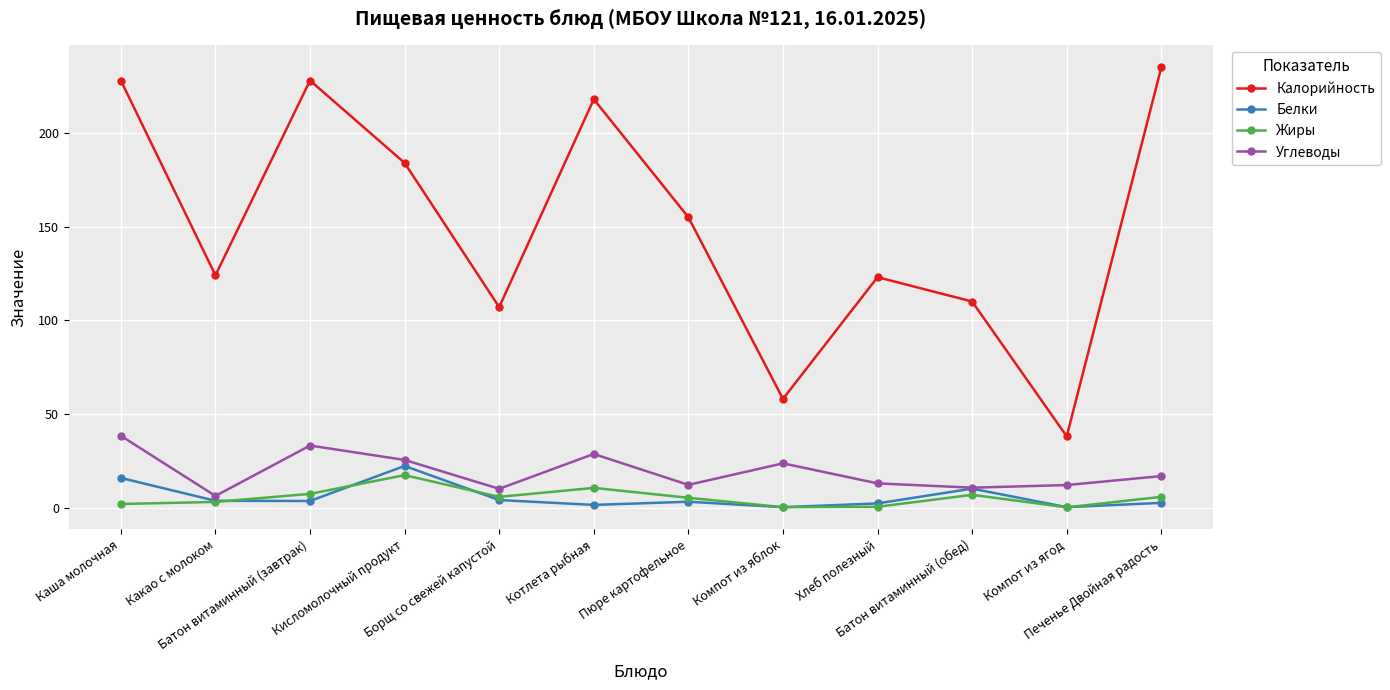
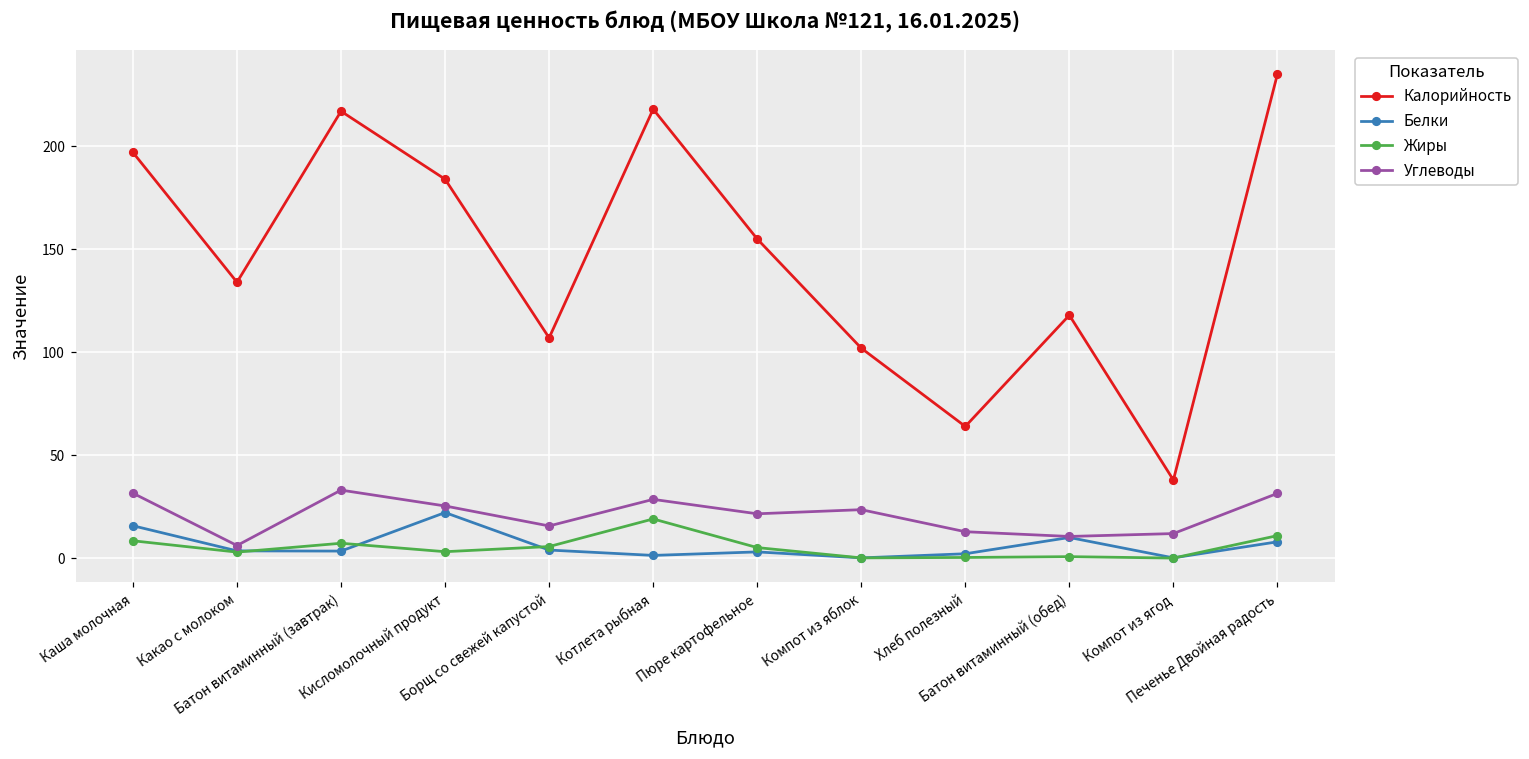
Калорийность, Каша молочная: 228 -> 197
Жиры, Каша молочная: 2 -> 9
Углеводы, Каша молочная: 38 -> 32
Калорийность, Какао с молоком: 124 -> 134
Калорийность, Батон витаминный (завтрак): 228 -> 217
Жиры, Кисломолочный продукт: 17 -> 3
Углеводы, Борщ со свежей капустой: 10 -> 16
Жиры, Котлета рыбная: 11 -> 19
Углеводы, Пюре картофельное: 12 -> 22
Калорийность, Компот из яблок: 58 -> 102
Калорийность, Хлеб полезный: 123 -> 64
Калорийность, Батон витаминный (обед): 110 -> 118
Жиры, Батон витаминный (обед): 7 -> 1
Белки, Печенье Двойная радость: 3 -> 8
Жиры, Печенье Двойная радость: 6 -> 11
Углеводы, Печенье Двойная радость: 17 -> 32
